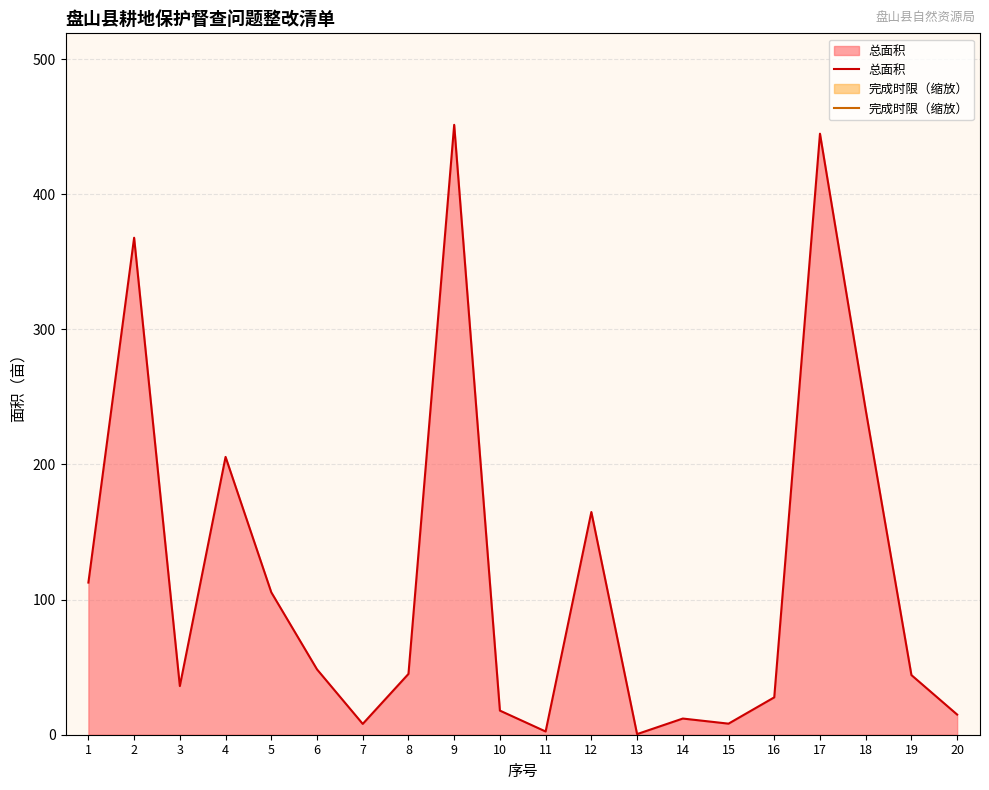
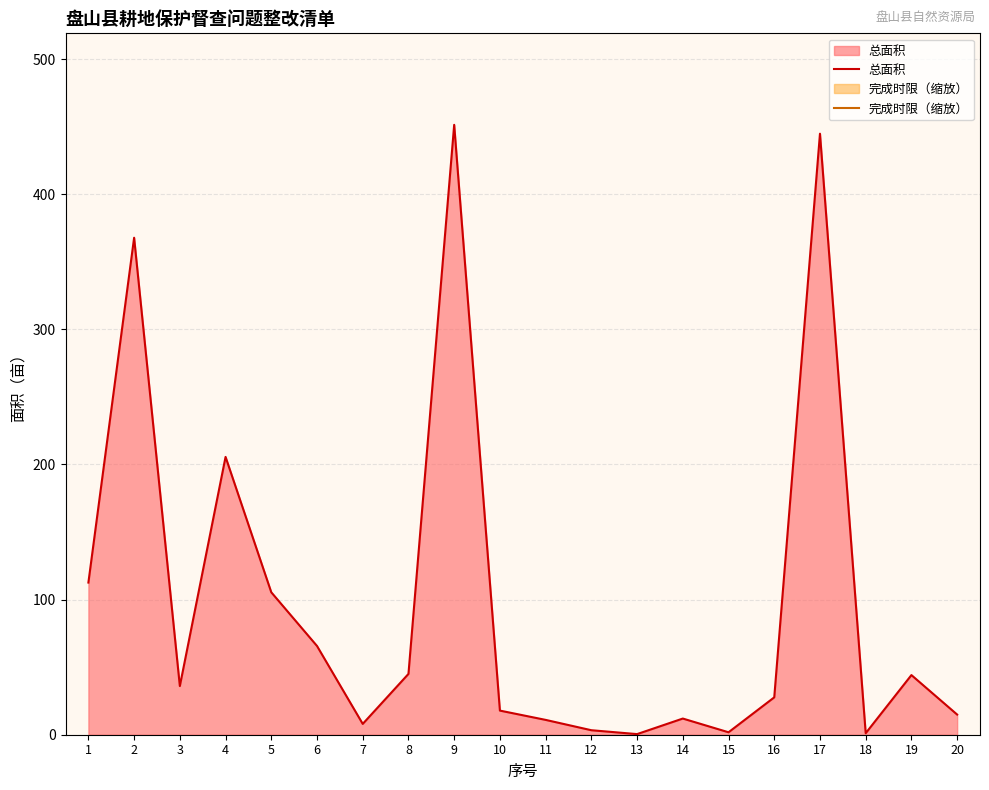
6: 48 -> 66
11: 2 -> 11
12: 165 -> 3
15: 8 -> 2
18: 240 -> 1
